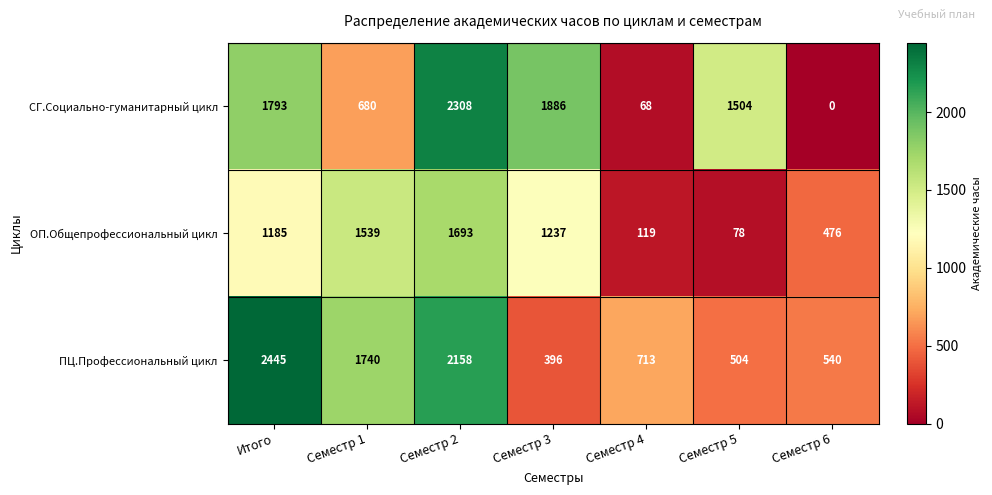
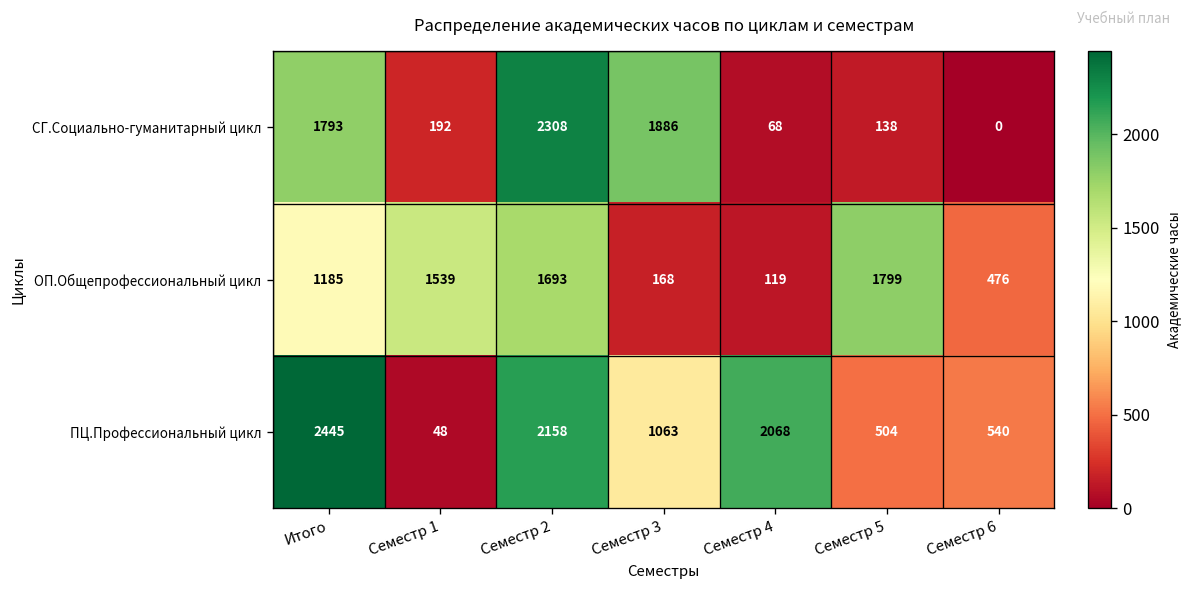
СГ.Социально-гуманитарный цикл, Семестр 1: 680 -> 192
СГ.Социально-гуманитарный цикл, Семестр 5: 1504 -> 138
ОП.Общепрофессиональный цикл, Семестр 3: 1237 -> 168
ОП.Общепрофессиональный цикл, Семестр 5: 78 -> 1799
ПЦ.Профессиональный цикл, Семестр 1: 1740 -> 48
ПЦ.Профессиональный цикл, Семестр 3: 396 -> 1063
ПЦ.Профессиональный цикл, Семестр 4: 713 -> 2068
